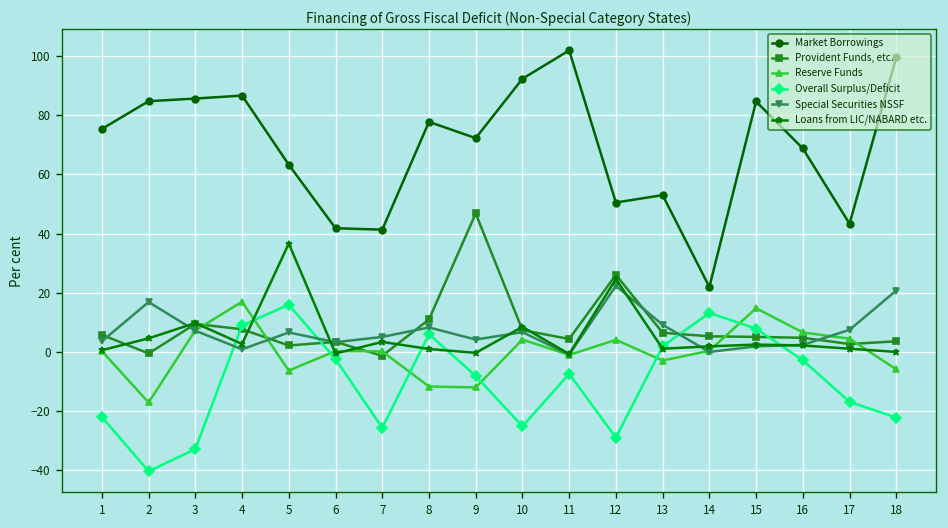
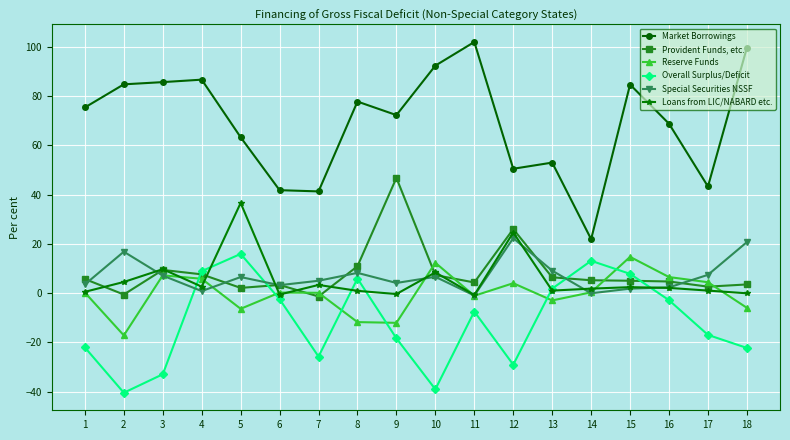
Reserve Funds, 4: 17 -> 6
Overall Surplus/Deficit, 9: -8 -> -18
Reserve Funds, 10: 4 -> 12
Overall Surplus/Deficit, 10: -25 -> -39
